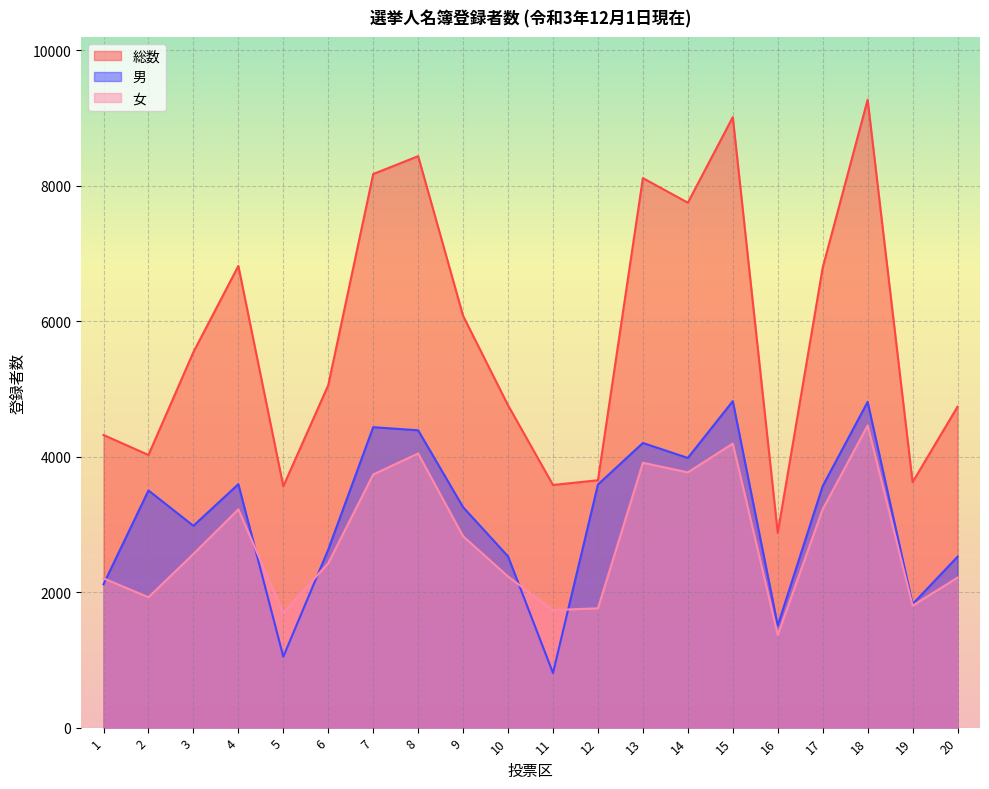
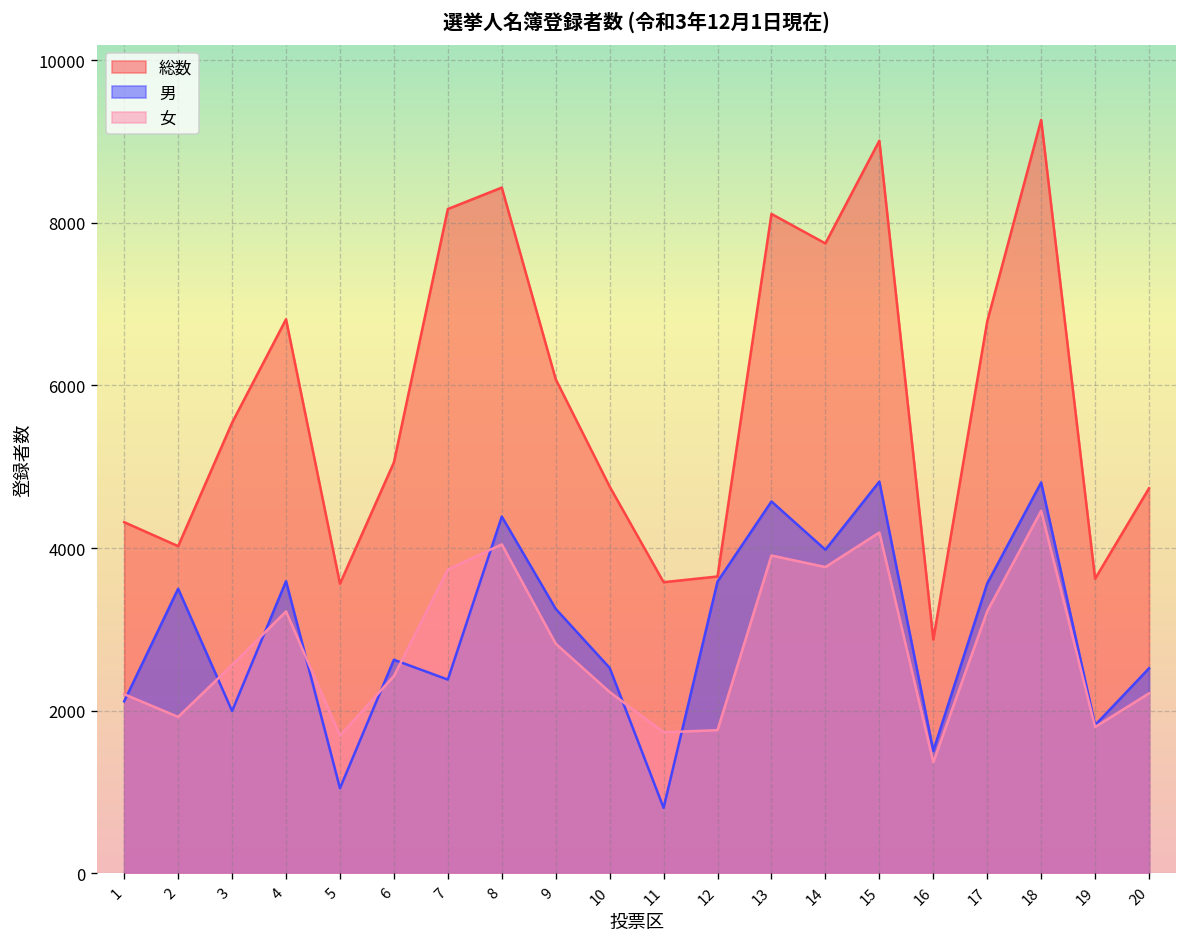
男, 3: 3000 -> 2000
男, 7: 4400 -> 2400
男, 13: 4200 -> 4600
